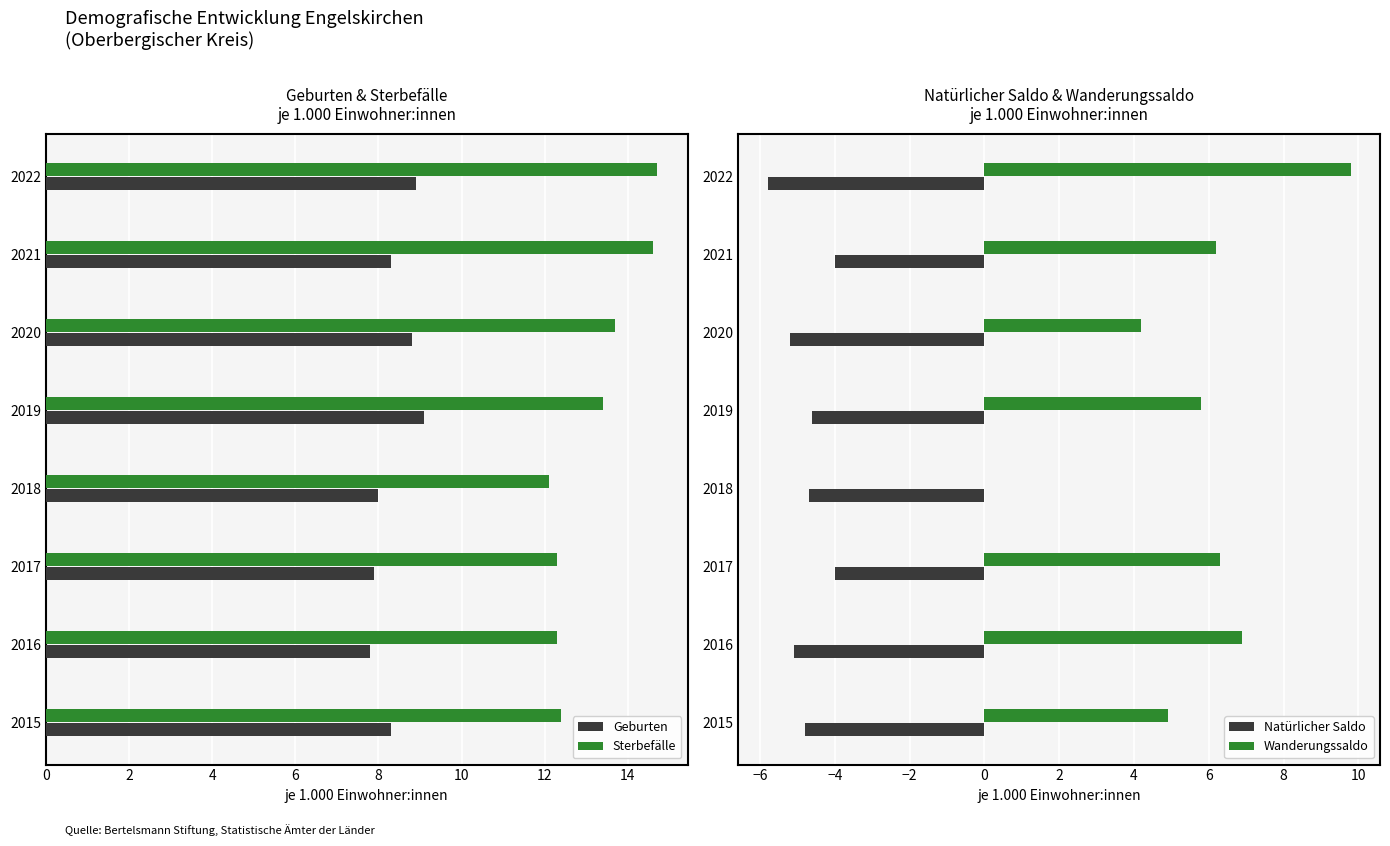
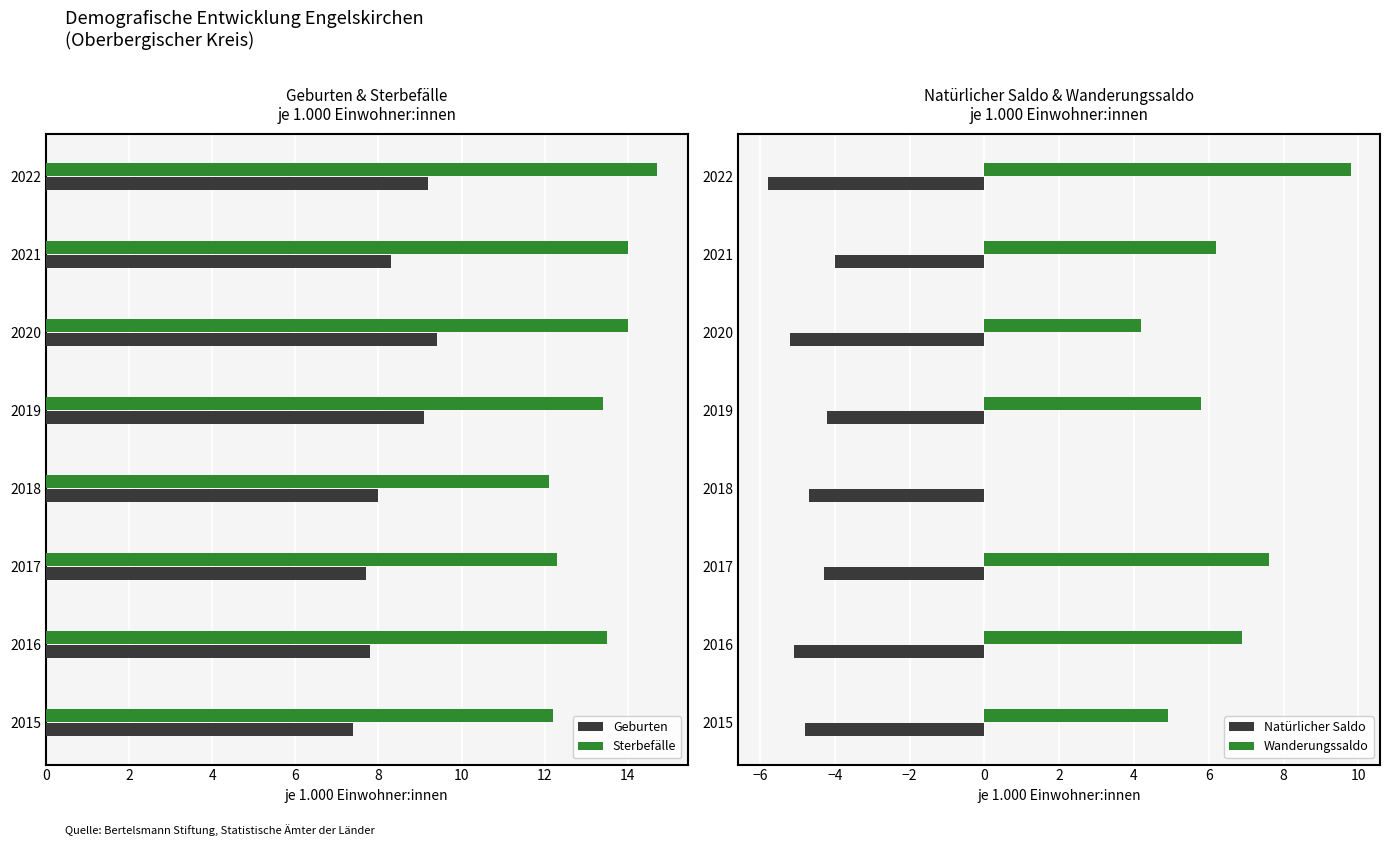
Geburten & Sterbefälle je 1.000 Einwohner:innen, Geburten, 2022: 8.9 -> 9.2
Geburten & Sterbefälle je 1.000 Einwohner:innen, Sterbefälle, 2021: 14.6 -> 14.0
Geburten & Sterbefälle je 1.000 Einwohner:innen, Sterbefälle, 2020: 13.7 -> 14.0
Geburten & Sterbefälle je 1.000 Einwohner:innen, Geburten, 2020: 8.8 -> 9.4
Geburten & Sterbefälle je 1.000 Einwohner:innen, Geburten, 2017: 7.9 -> 7.7
Geburten & Sterbefälle je 1.000 Einwohner:innen, Sterbefälle, 2016: 12.3 -> 13.5
Geburten & Sterbefälle je 1.000 Einwohner:innen, Sterbefälle, 2015: 12.4 -> 12.2
Geburten & Sterbefälle je 1.000 Einwohner:innen, Geburten, 2015: 8.3 -> 7.4
Natürlicher Saldo & Wanderungssaldo je 1.000 Einwohner:innen, Natürlicher Saldo, 2019: -4.6 -> -4.2
Natürlicher Saldo & Wanderungssaldo je 1.000 Einwohner:innen, Wanderungssaldo, 2017: 6.3 -> 7.6
Natürlicher Saldo & Wanderungssaldo je 1.000 Einwohner:innen, Natürlicher Saldo, 2017: -4.0 -> -4.3
